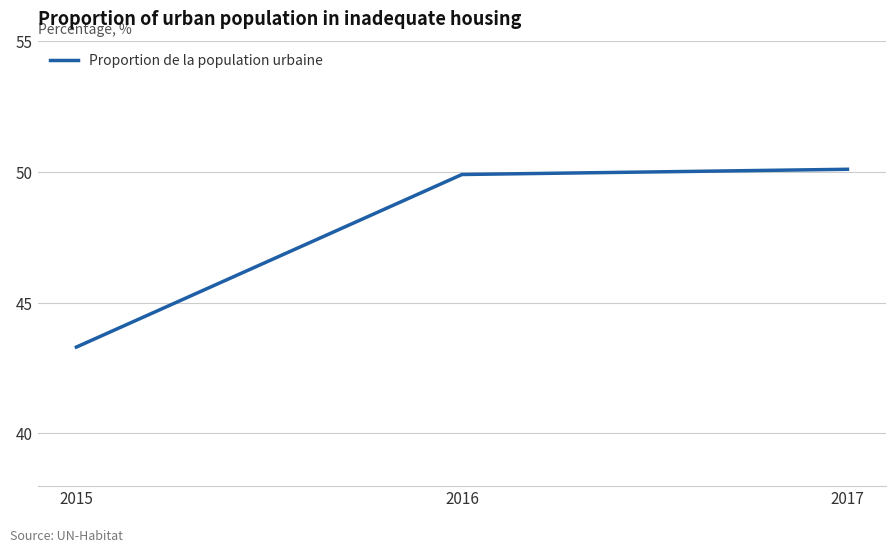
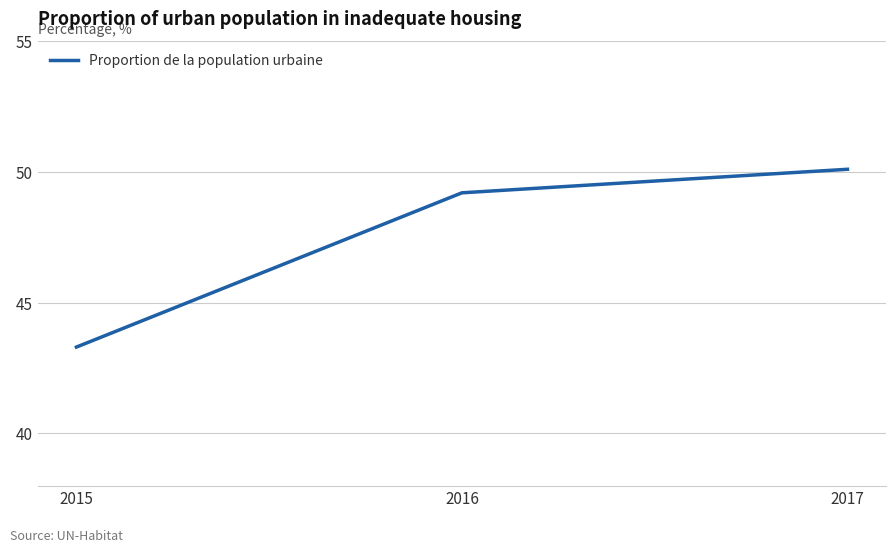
2016: 49.9 -> 49.2
